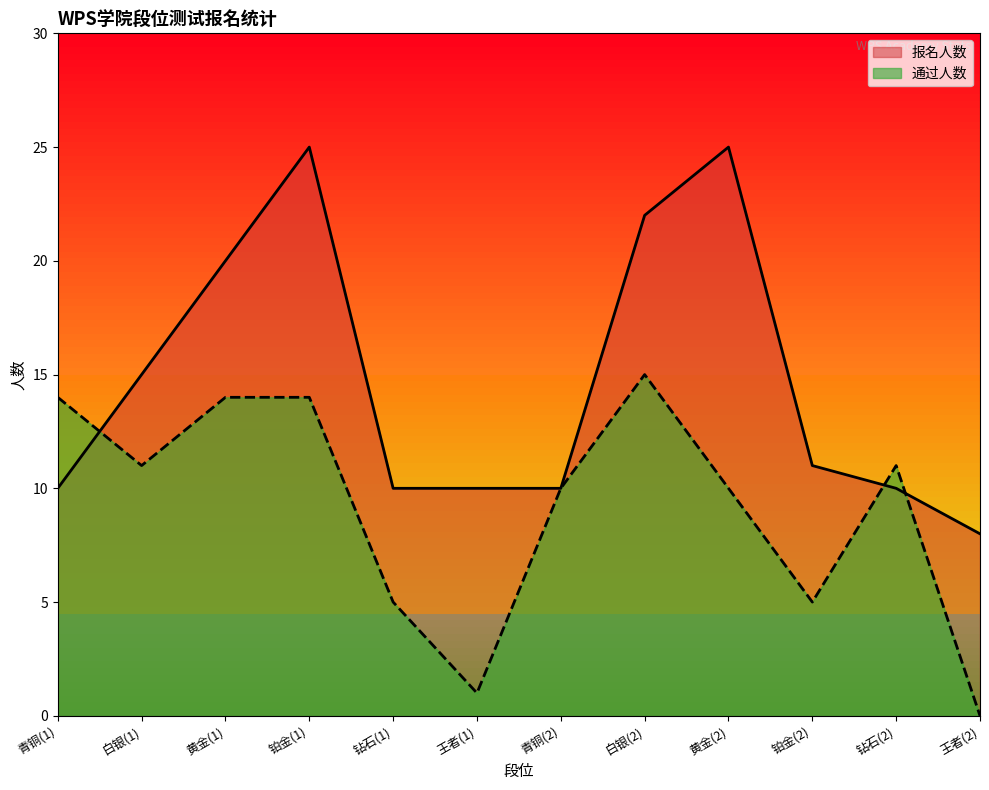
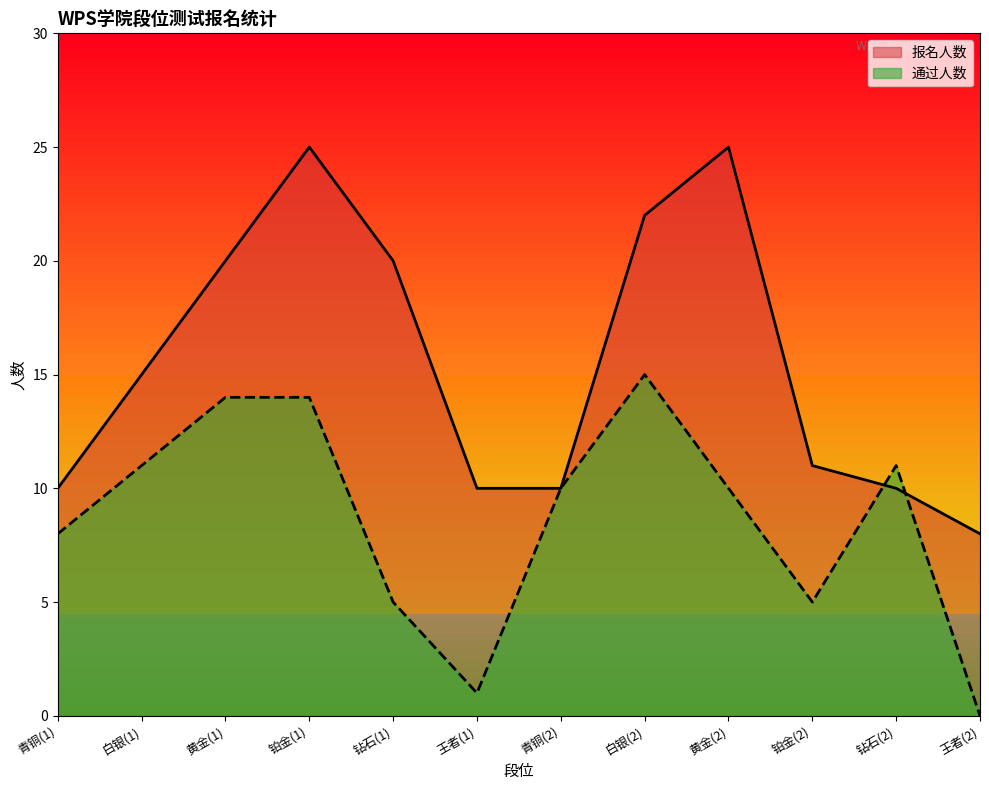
通过人数, 青铜(1): 14 -> 8
报名人数, 钻石(1): 10 -> 20
